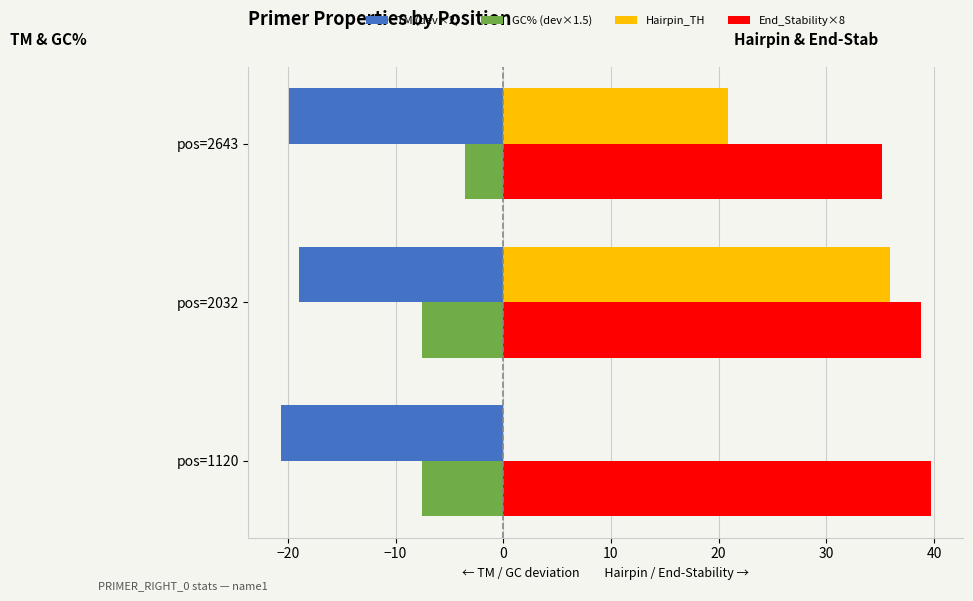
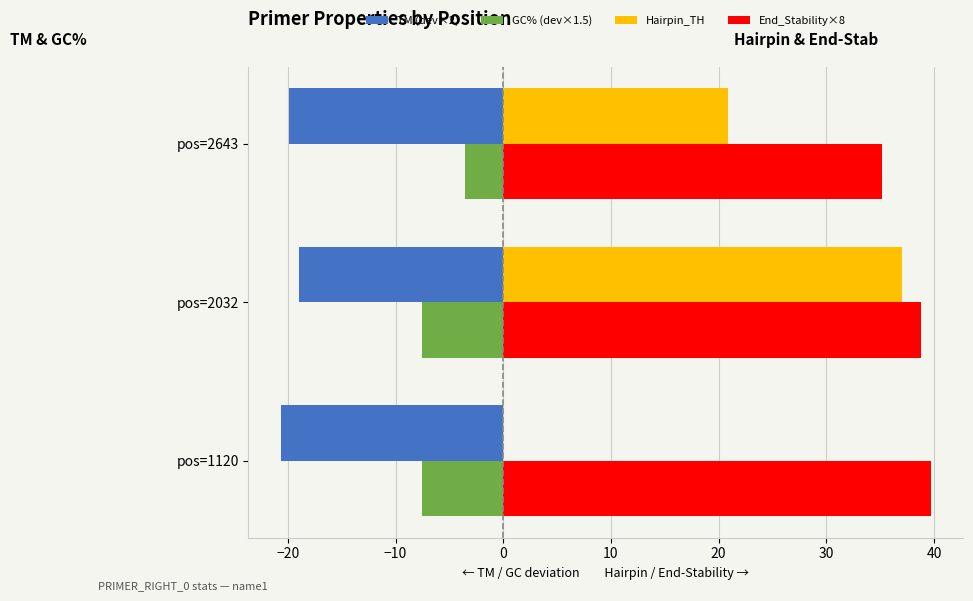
Hairpin_TH, pos=2032: 35.9 -> 37.0
